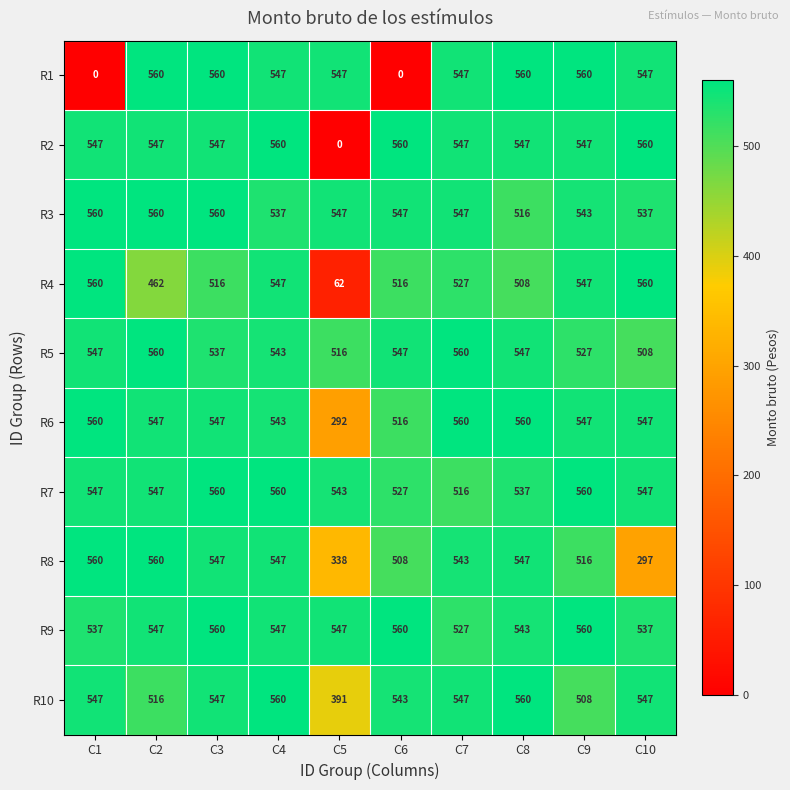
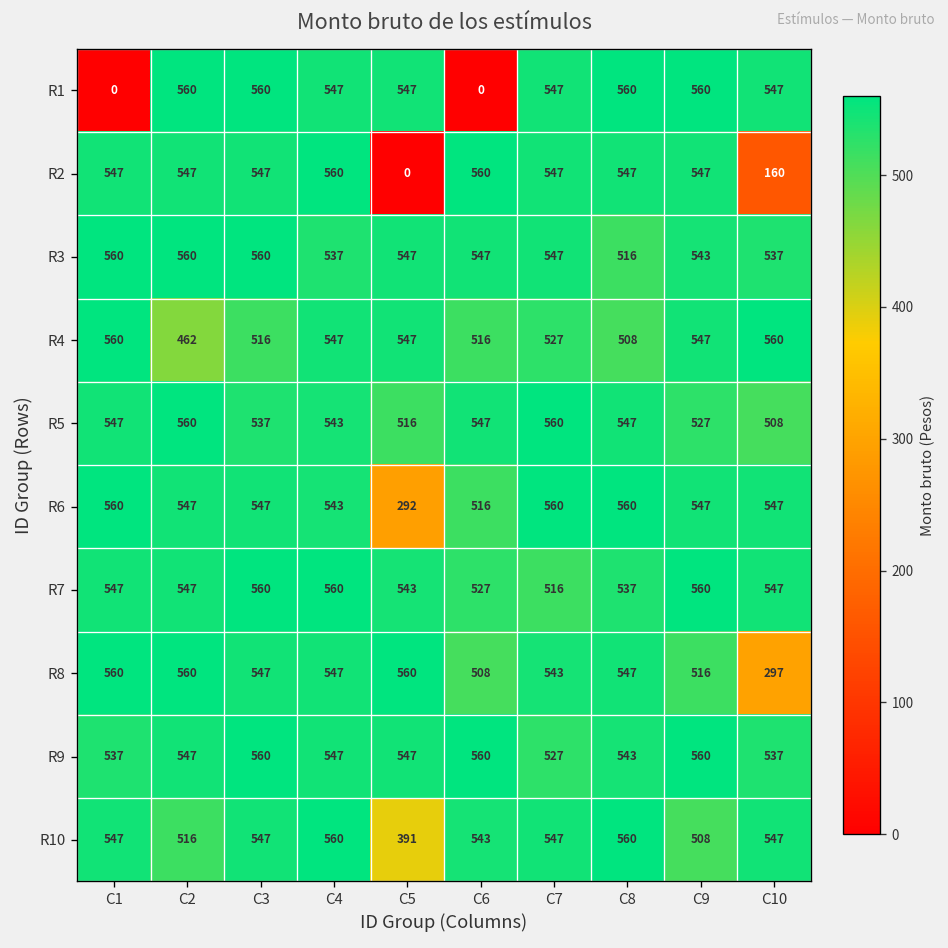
R2, C10: 560 -> 160
R4, C5: 62 -> 547
R8, C5: 338 -> 560
